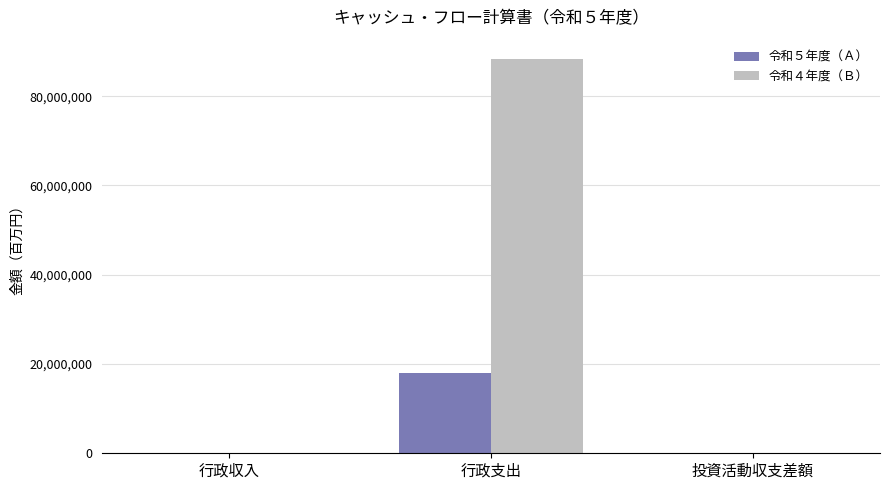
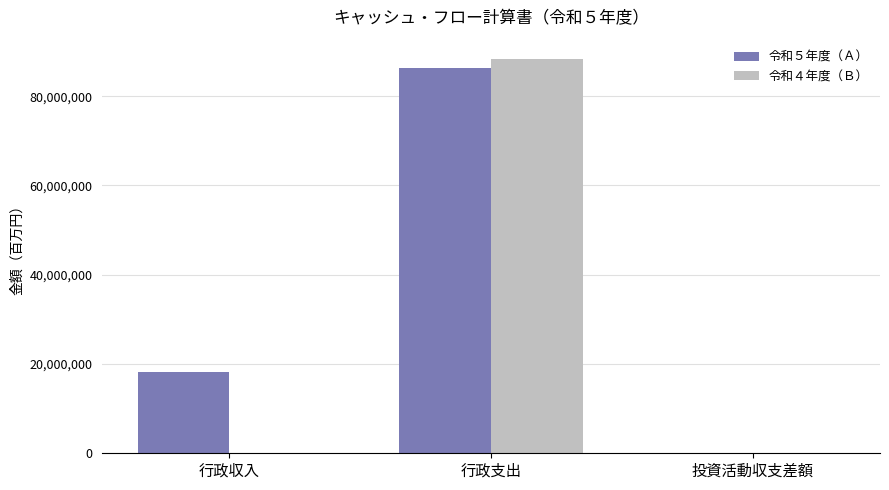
令和５年度（Ａ）, 行政収入: 0 -> 18,000,000
令和５年度（Ａ）, 行政支出: 18,000,000 -> 86,000,000
